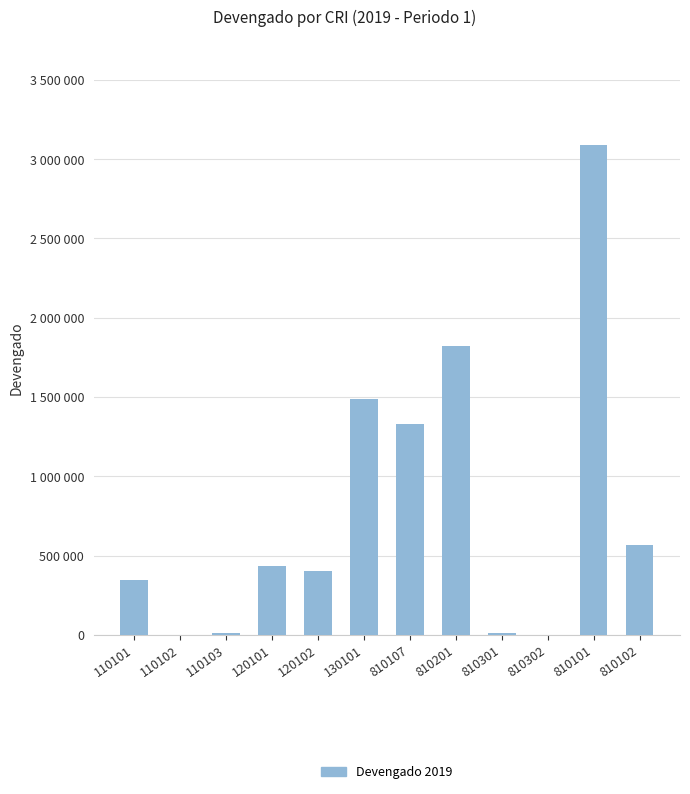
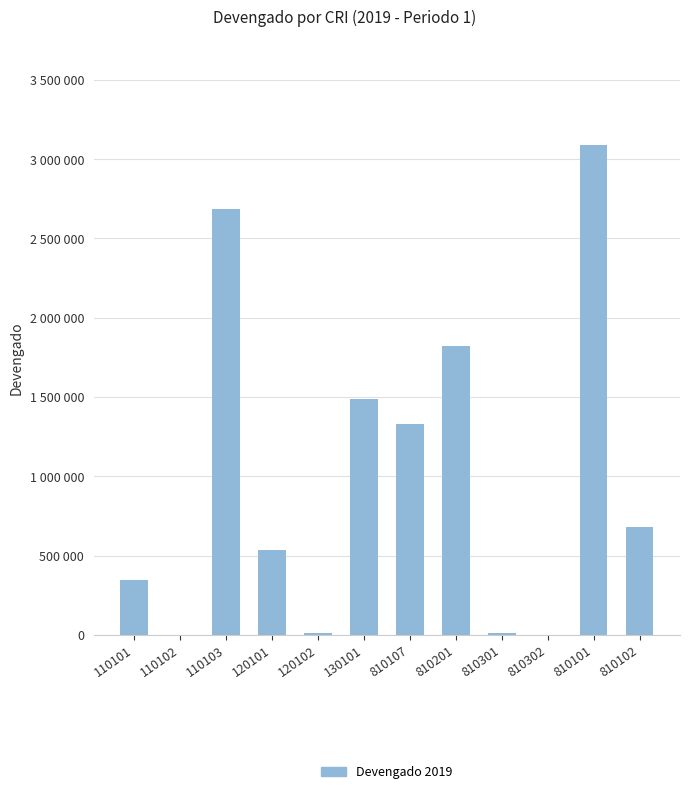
110103: 10000 -> 2690000
120101: 430000 -> 540000
120102: 400000 -> 10000
810102: 570000 -> 680000
